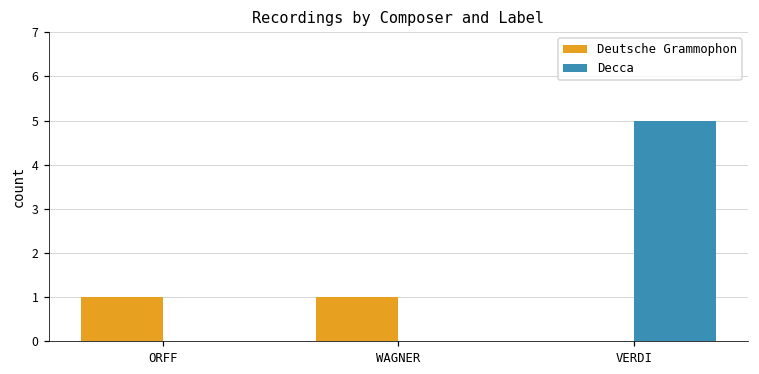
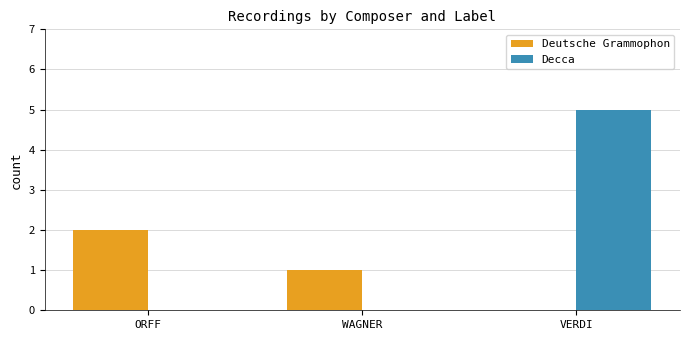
Deutsche Grammophon, ORFF: 1 -> 2
